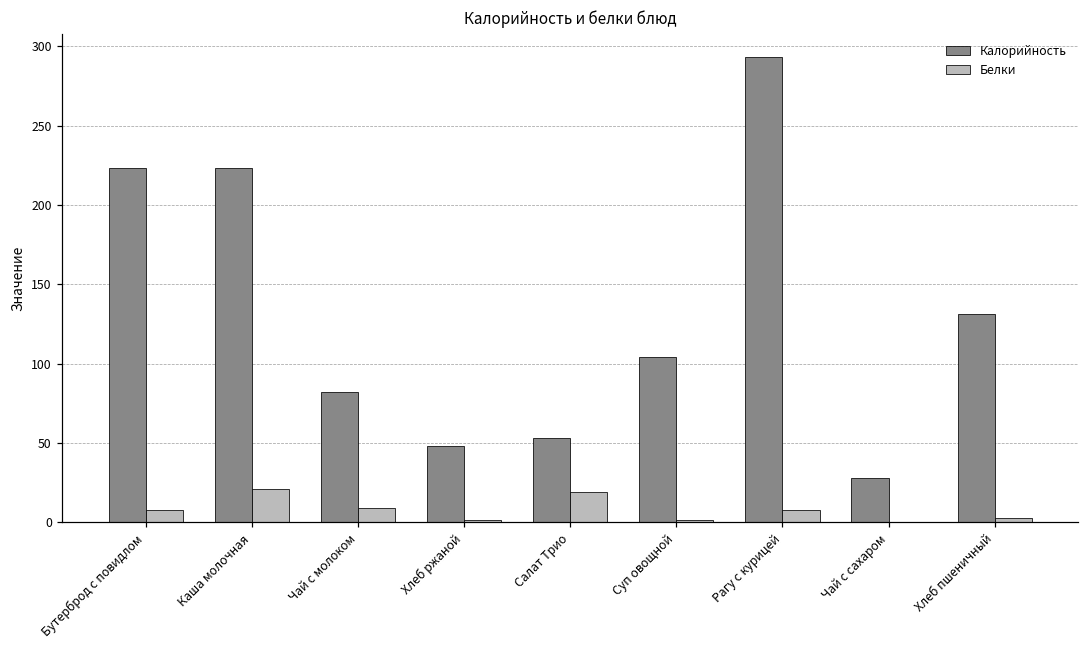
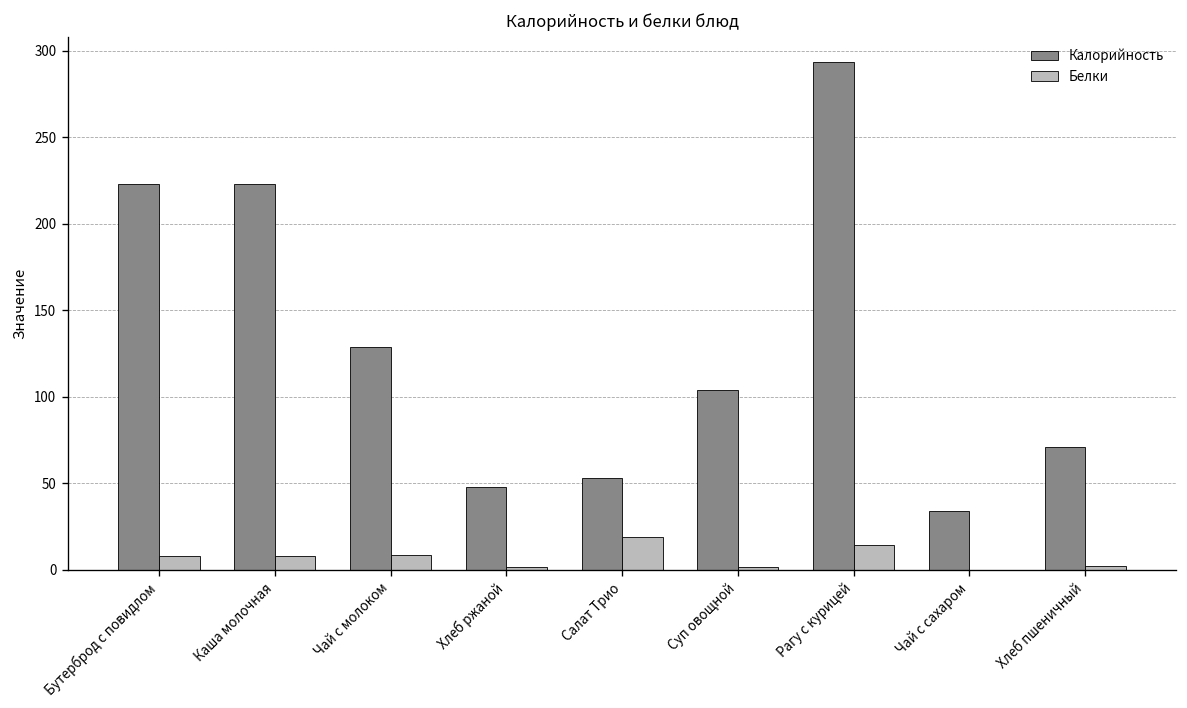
Белки, Каша молочная: 21 -> 8
Калорийность, Чай с молоком: 82 -> 128
Белки, Рагу с курицей: 8 -> 14
Калорийность, Чай с сахаром: 28 -> 34
Калорийность, Хлеб пшеничный: 131 -> 71
